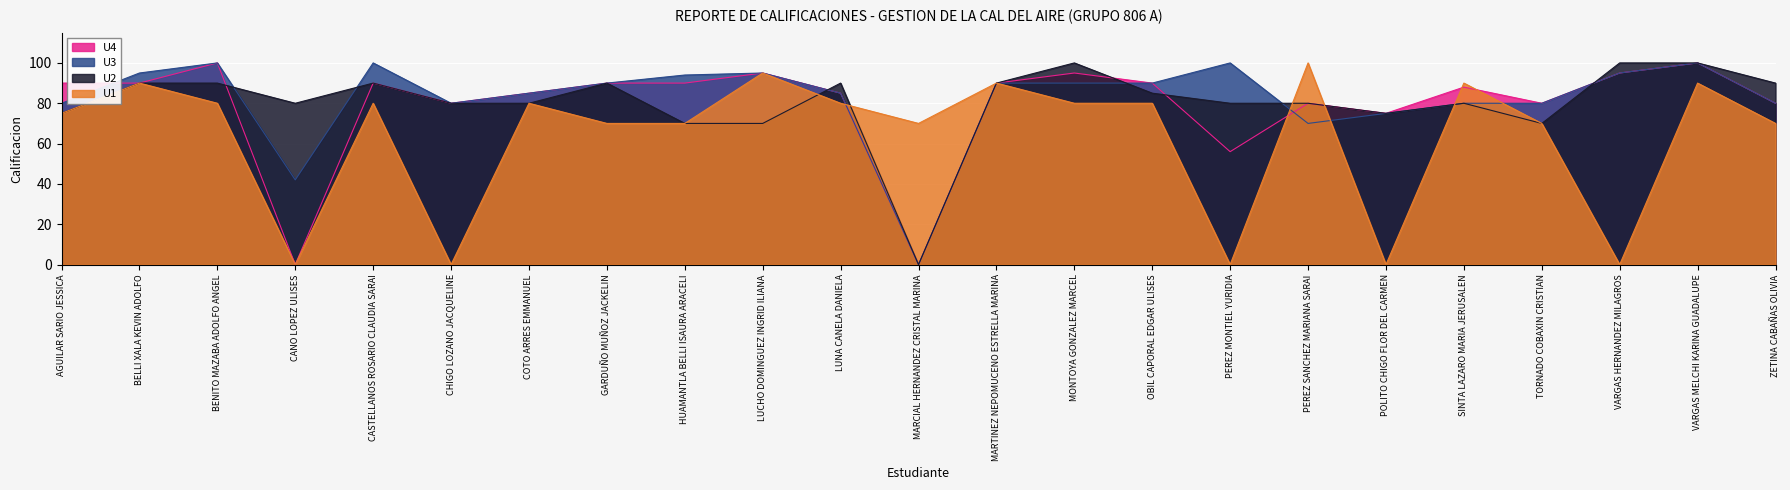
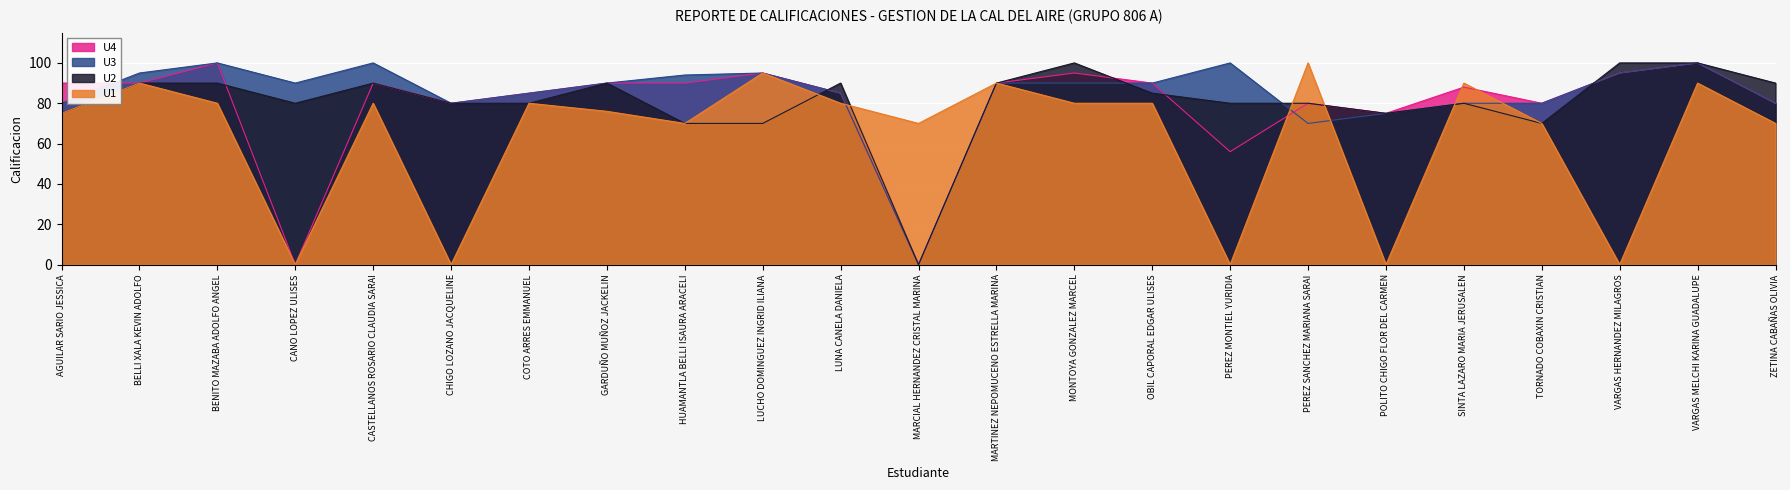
U3, CANO LOPEZ ULISES: 42 -> 90
U1, GARDUÑO MUÑOZ JACKELIN: 70 -> 76
